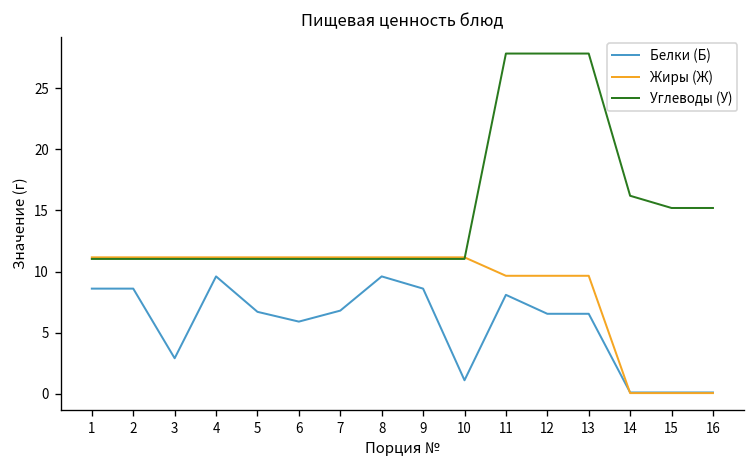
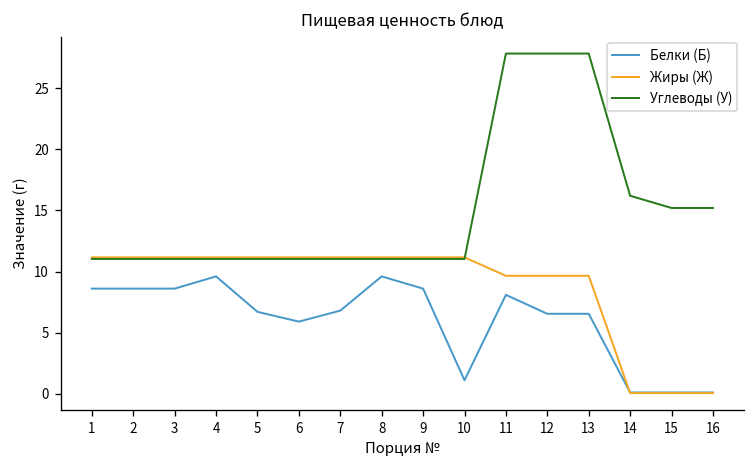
Белки (Б), 3: 2.9 -> 8.6
